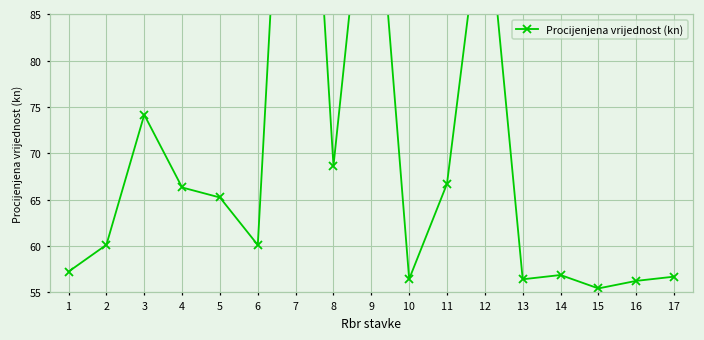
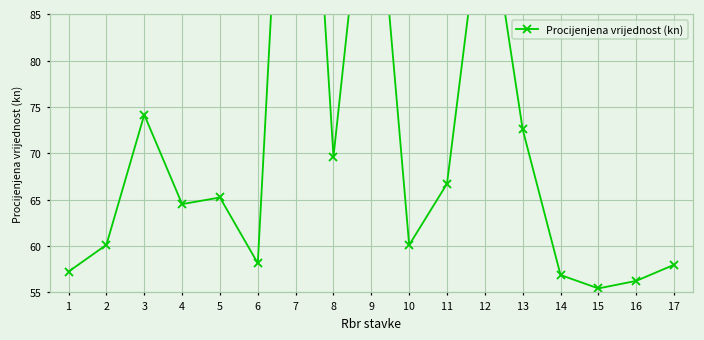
4: 66 -> 65
6: 60 -> 58
8: 69 -> 70
10: 56 -> 60
13: 56 -> 73
17: 57 -> 58
